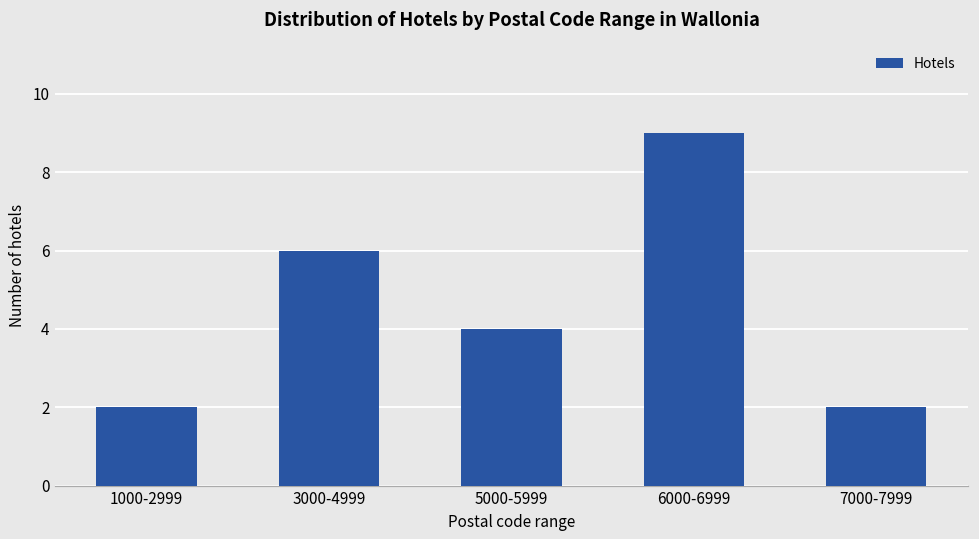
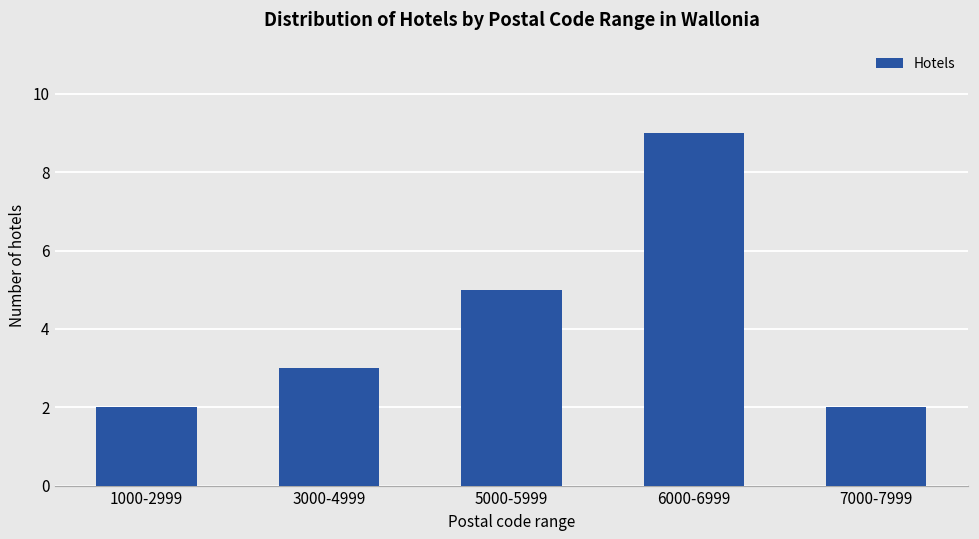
3000-4999: 6 -> 3
5000-5999: 4 -> 5
